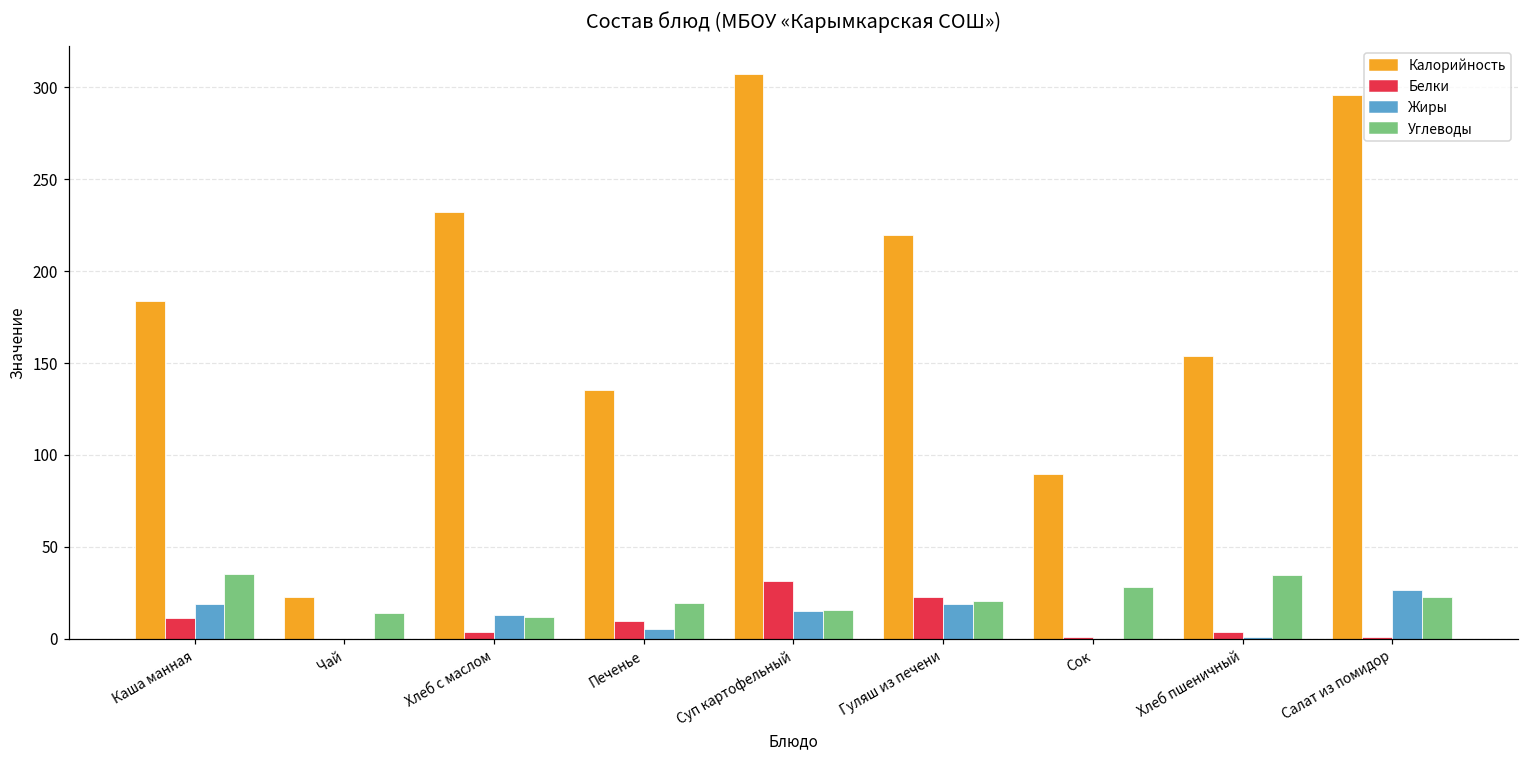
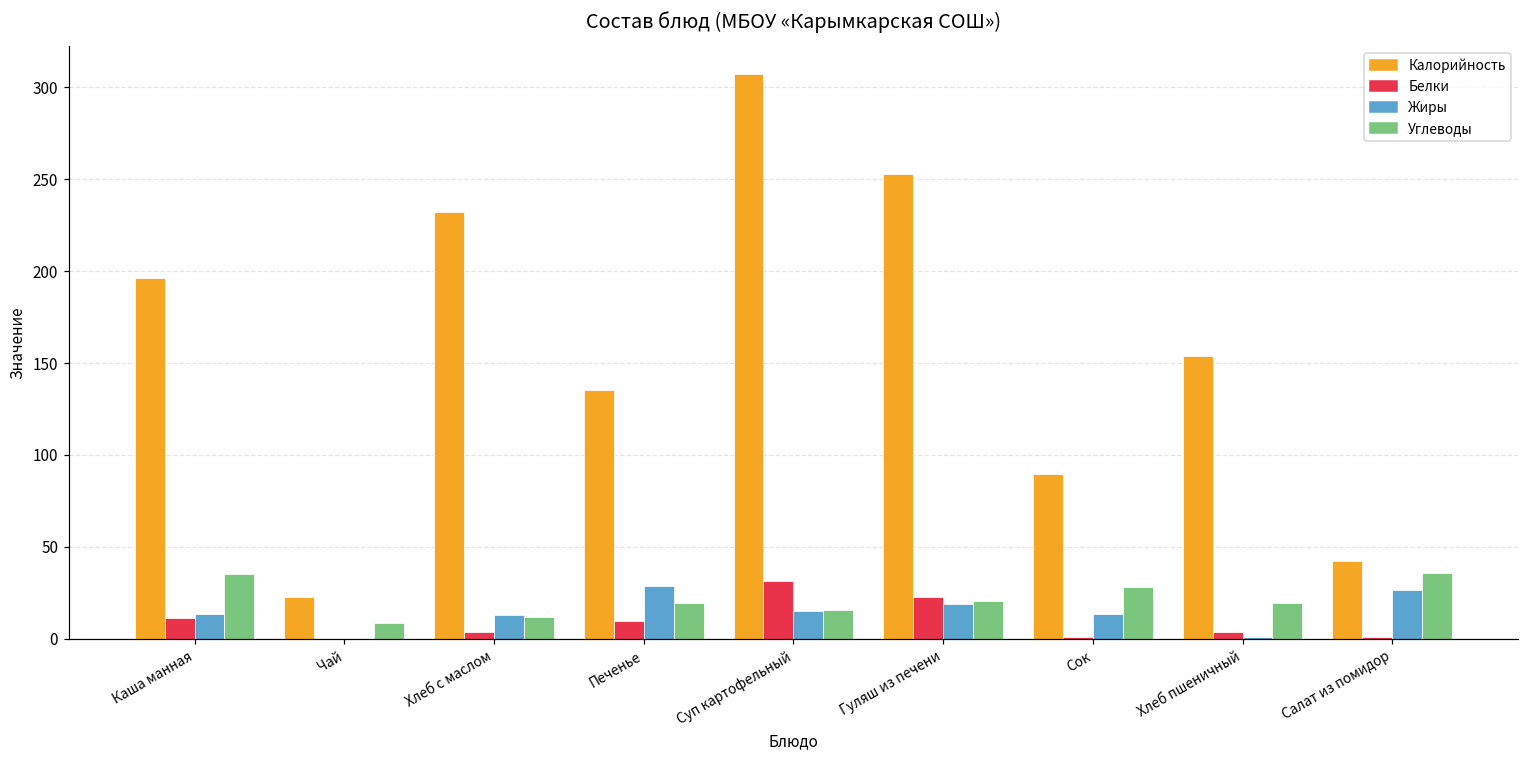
Калорийность, Каша манная: 184 -> 196
Жиры, Каша манная: 19 -> 13
Углеводы, Чай: 14 -> 9
Жиры, Печенье: 5 -> 29
Калорийность, Гуляш из печени: 220 -> 253
Жиры, Сок: 0 -> 13
Углеводы, Хлеб пшеничный: 35 -> 20
Калорийность, Салат из помидор: 296 -> 42
Углеводы, Салат из помидор: 23 -> 36
